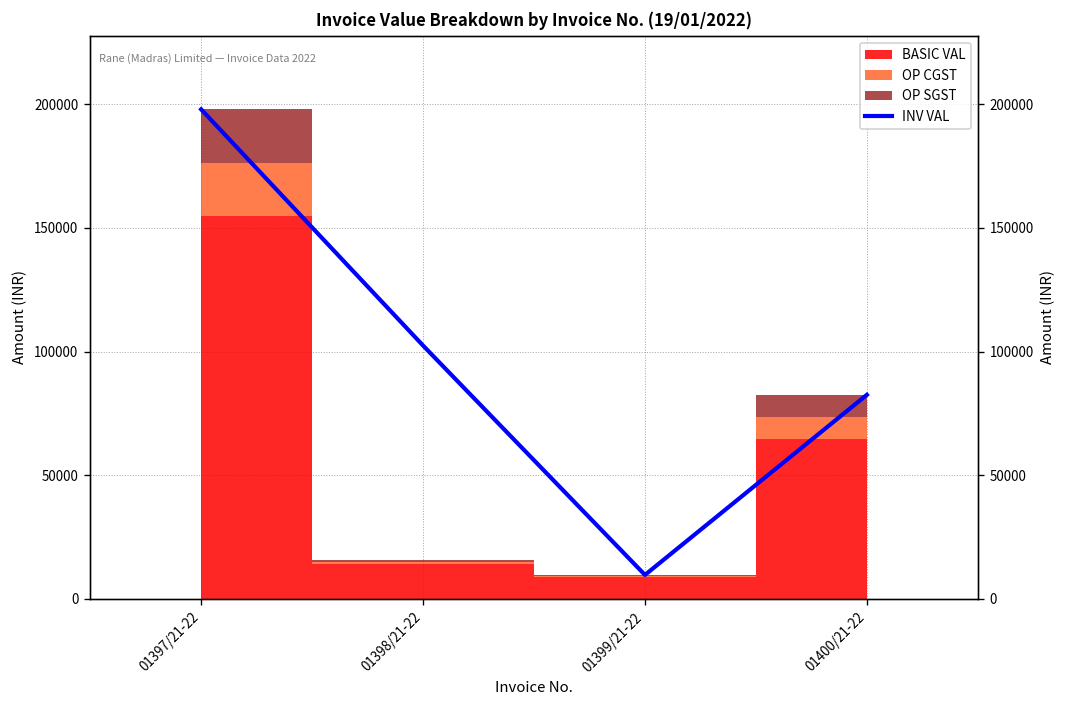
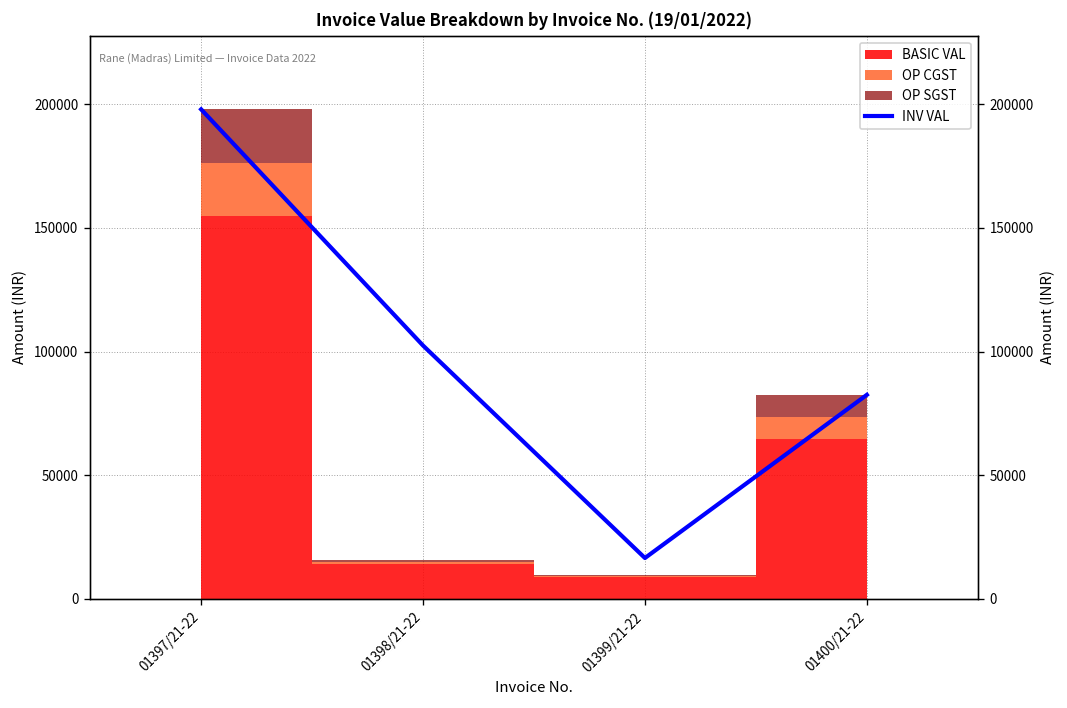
INV VAL, 01399/21-22: 10000 -> 17000
